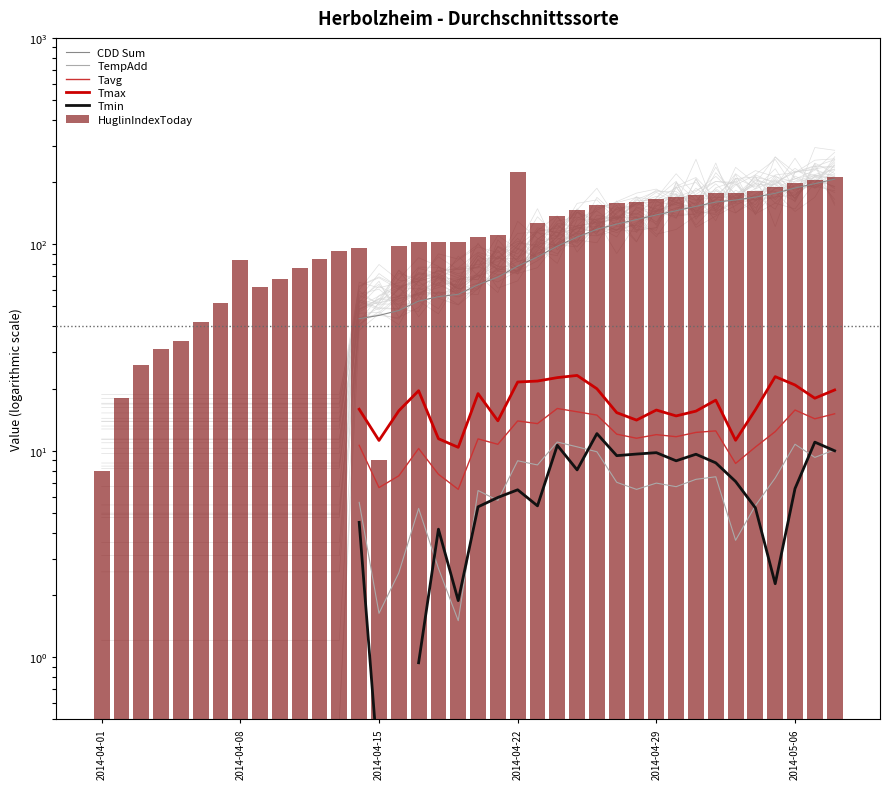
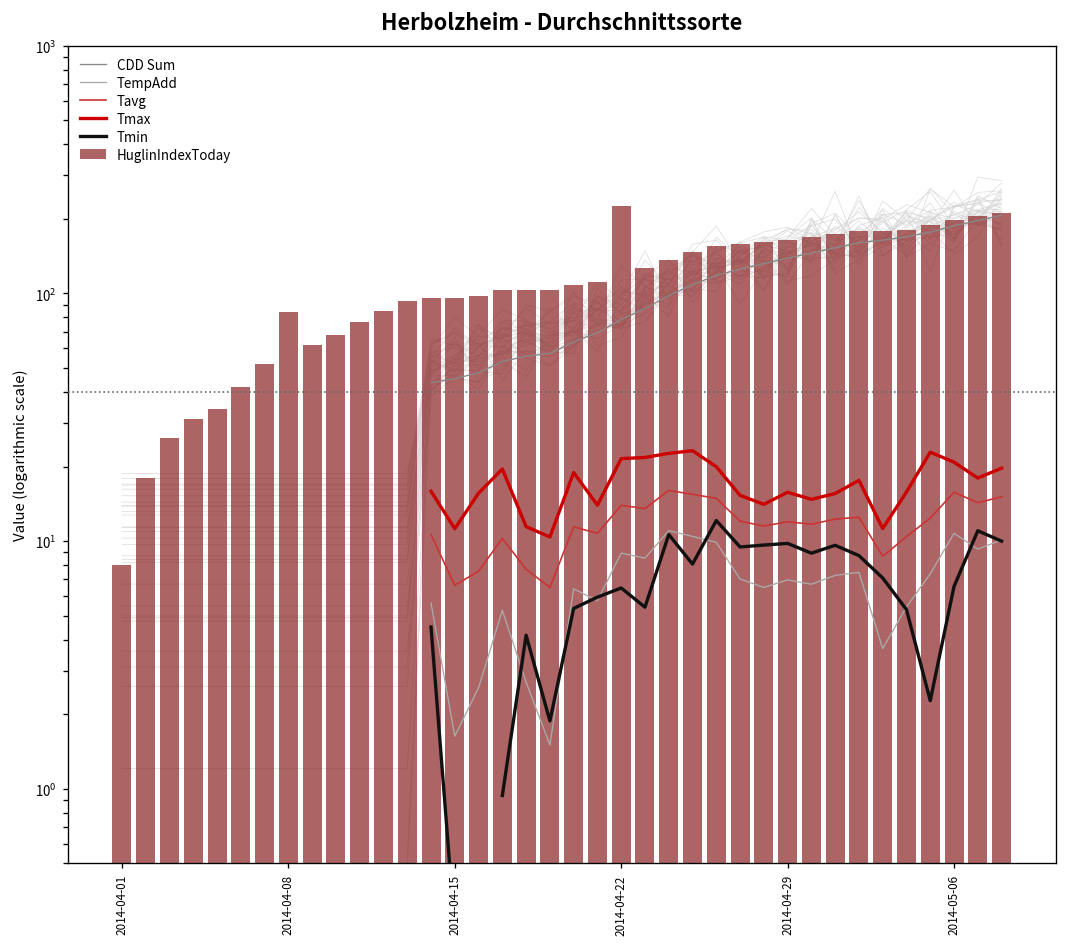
HuglinIndexToday, 2014-04-15: 9 -> 100
